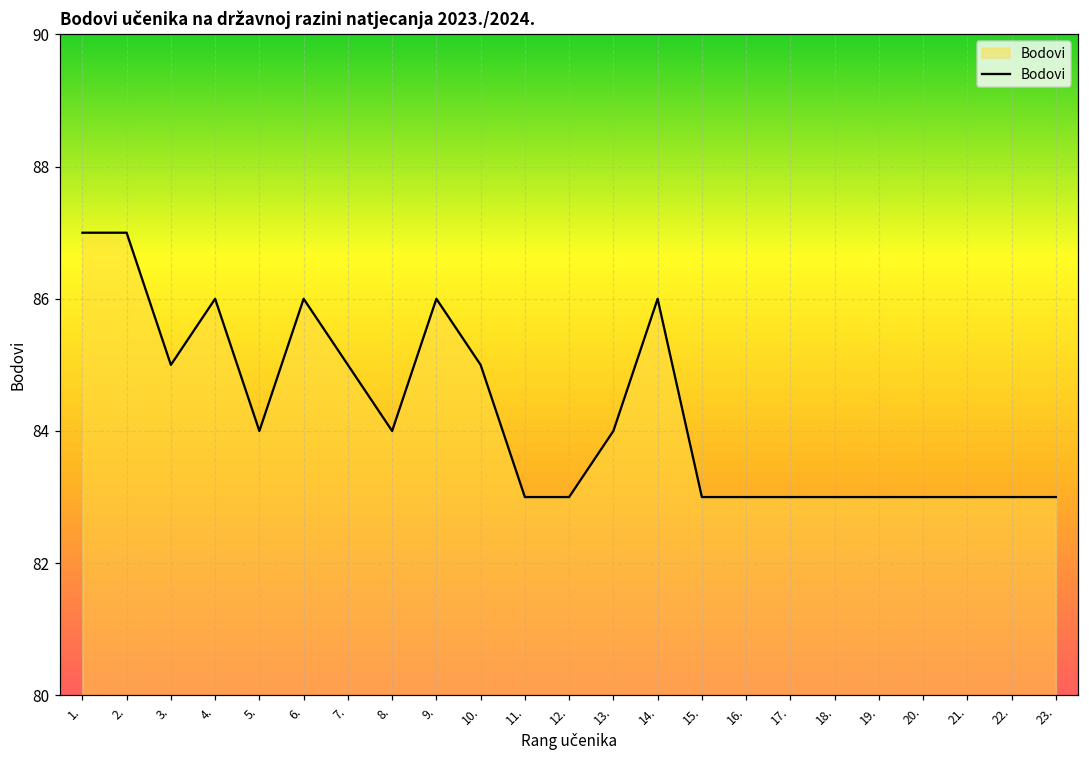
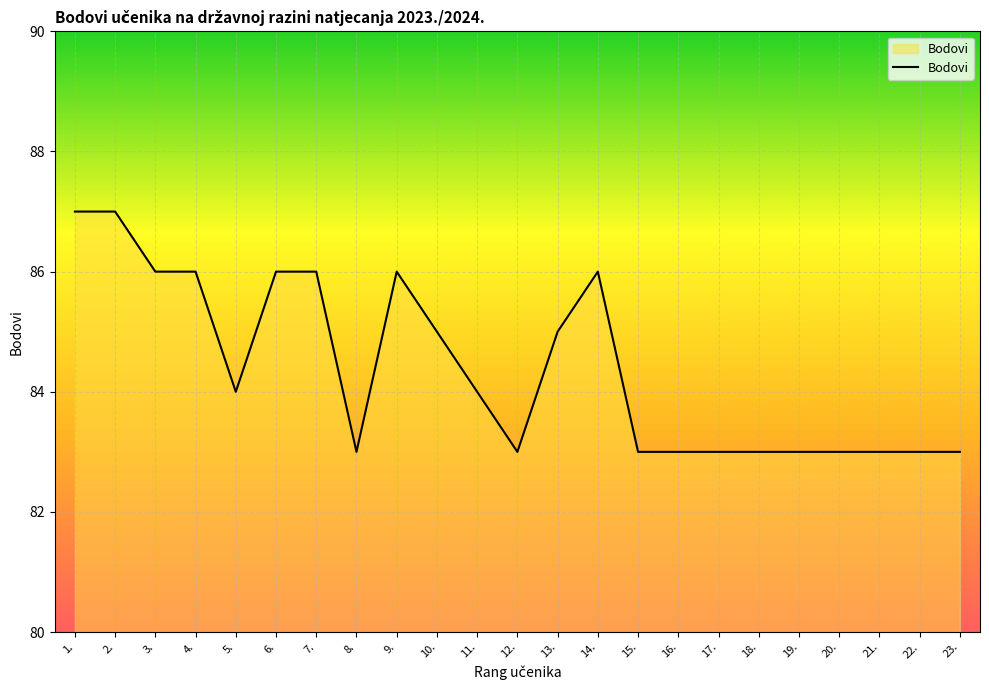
3.: 85 -> 86
7.: 85 -> 86
8.: 84 -> 83
11.: 83 -> 84
13.: 84 -> 85
